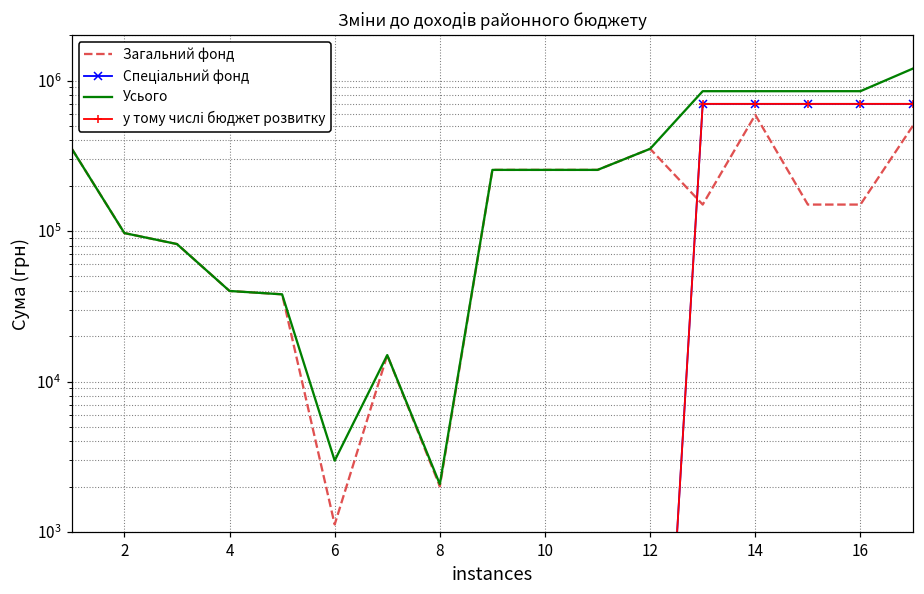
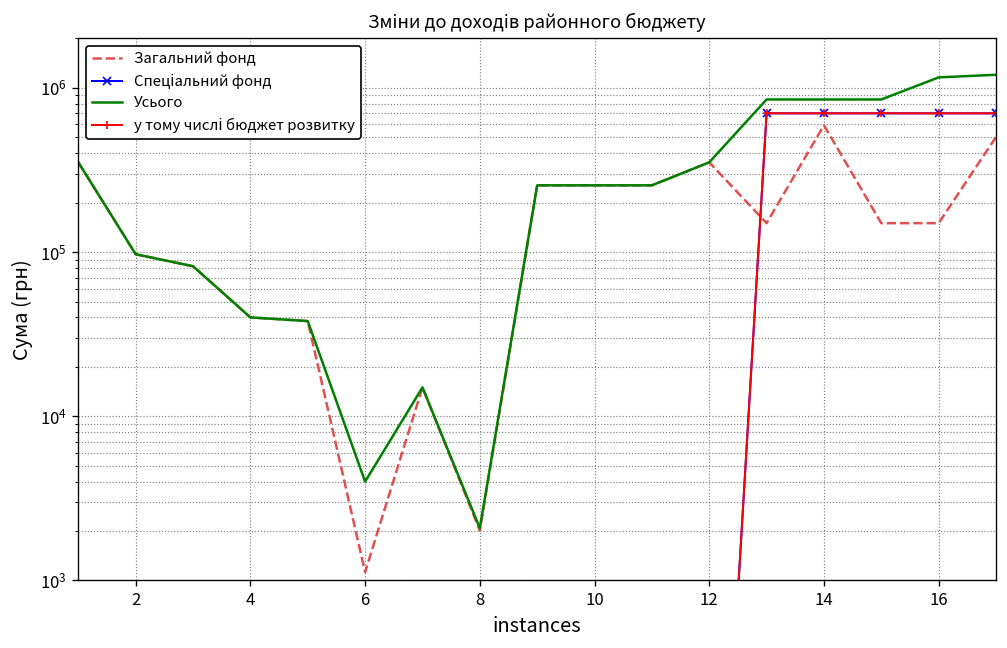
Усього, 6: 3000 -> 4000
Усього, 16: 900000 -> 1200000
